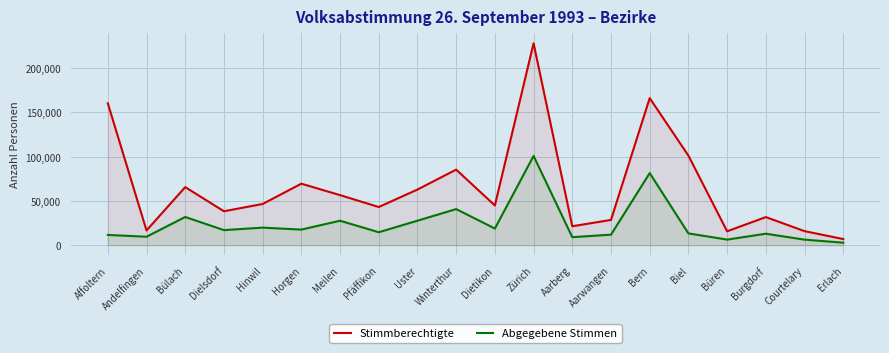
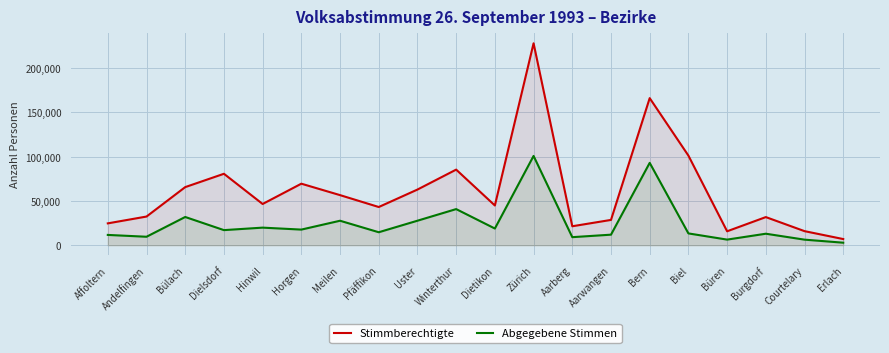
Stimmberechtigte, Affoltern: 160,000 -> 20,000
Stimmberechtigte, Andelfingen: 20,000 -> 30,000
Stimmberechtigte, Dielsdorf: 40,000 -> 80,000
Abgegebene Stimmen, Bern: 80,000 -> 90,000
